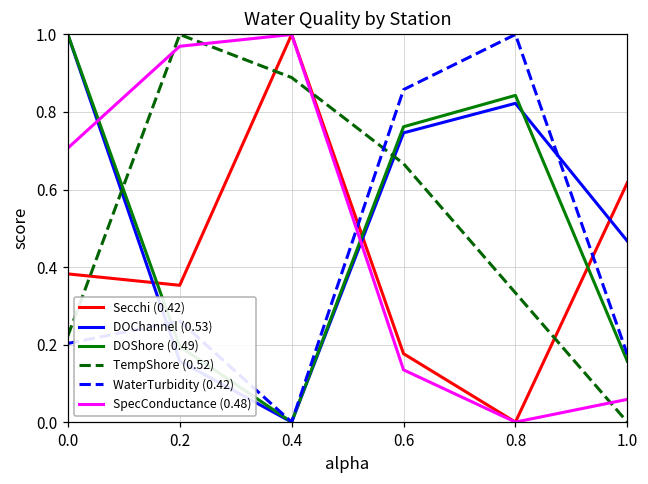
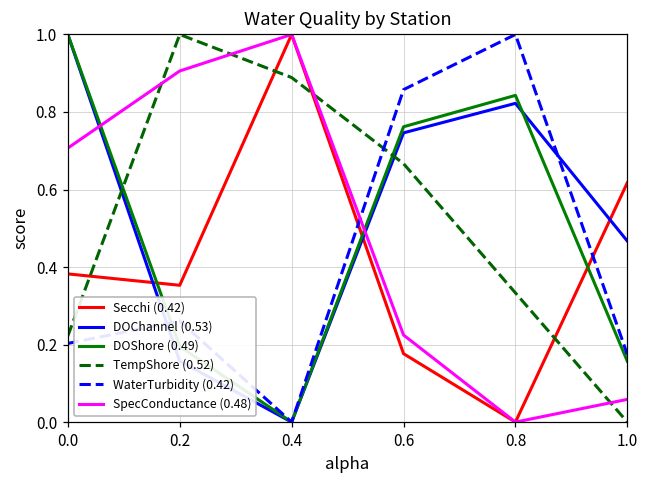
SpecConductance (0.48), 0.2: 0.97 -> 0.91
SpecConductance (0.48), 0.6: 0.13 -> 0.22
